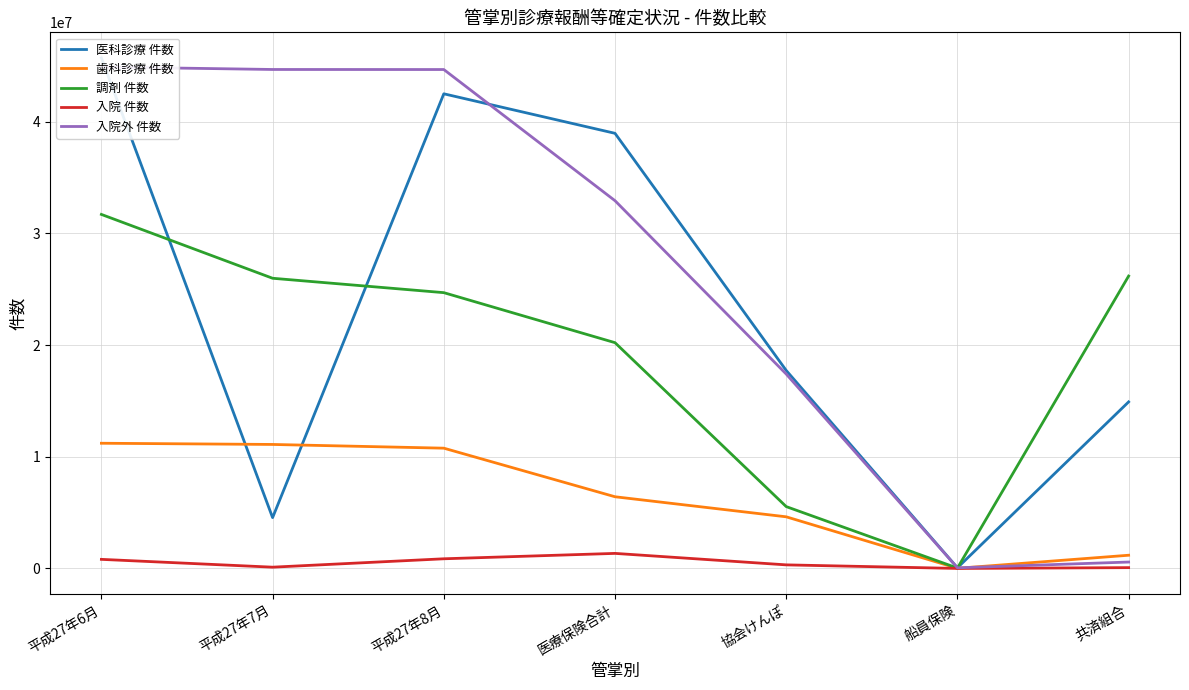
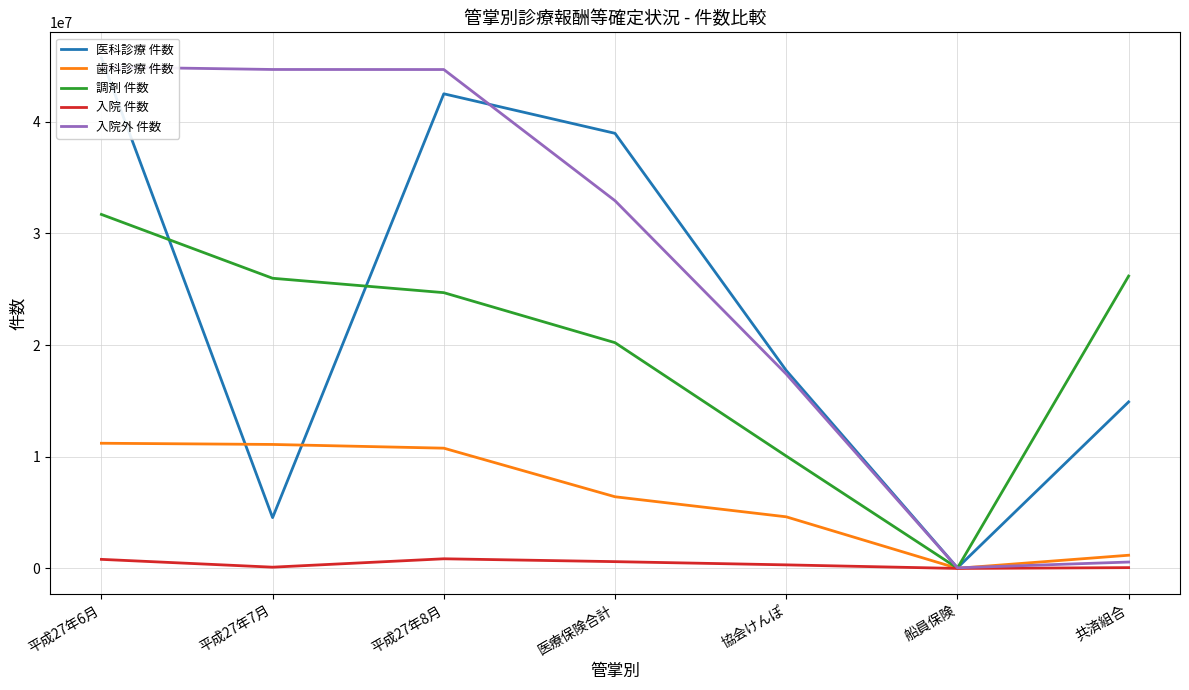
入院 件数, 医療保険合計: 1300000 -> 600000
調剤 件数, 協会けんぽ: 5500000 -> 10100000
